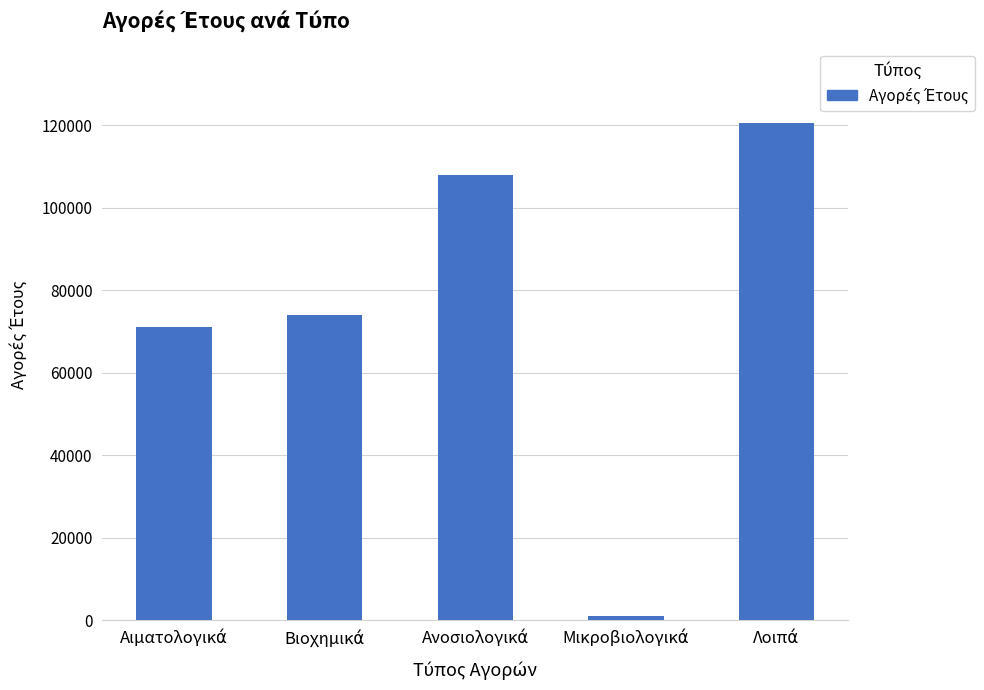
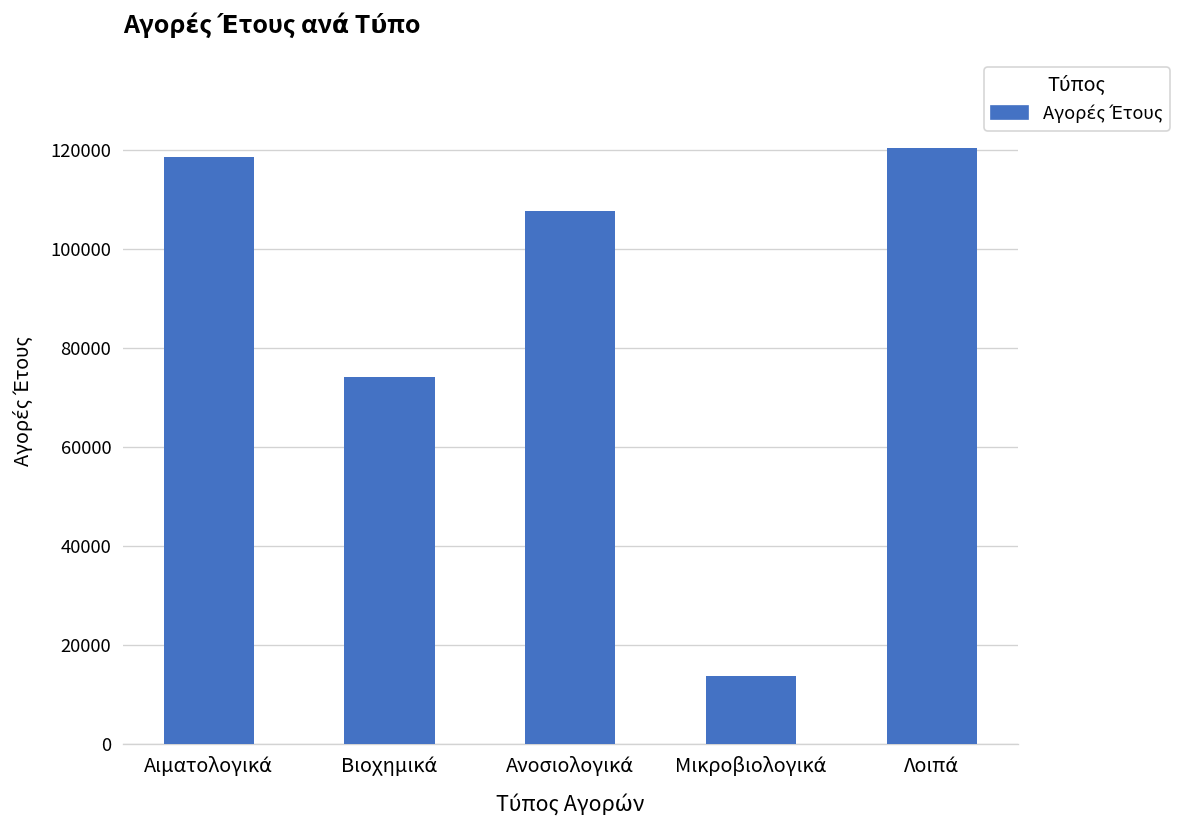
Αιματολογικά: 71000 -> 119000
Μικροβιολογικά: 1000 -> 14000
